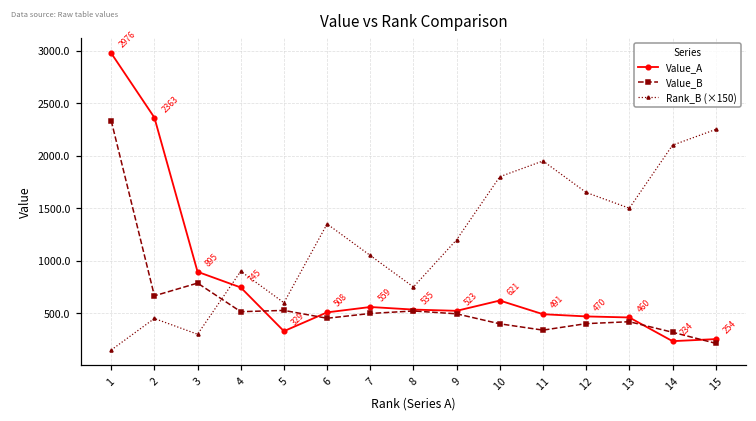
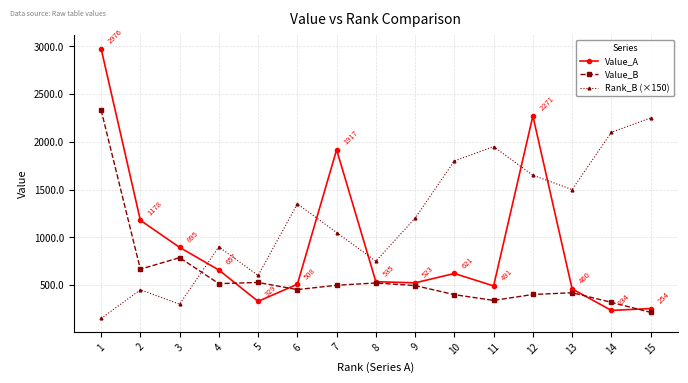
Value_A, 2: 2363 -> 1178
Value_A, 4: 745 -> 657
Value_A, 7: 559 -> 1917
Value_A, 12: 470 -> 2271
